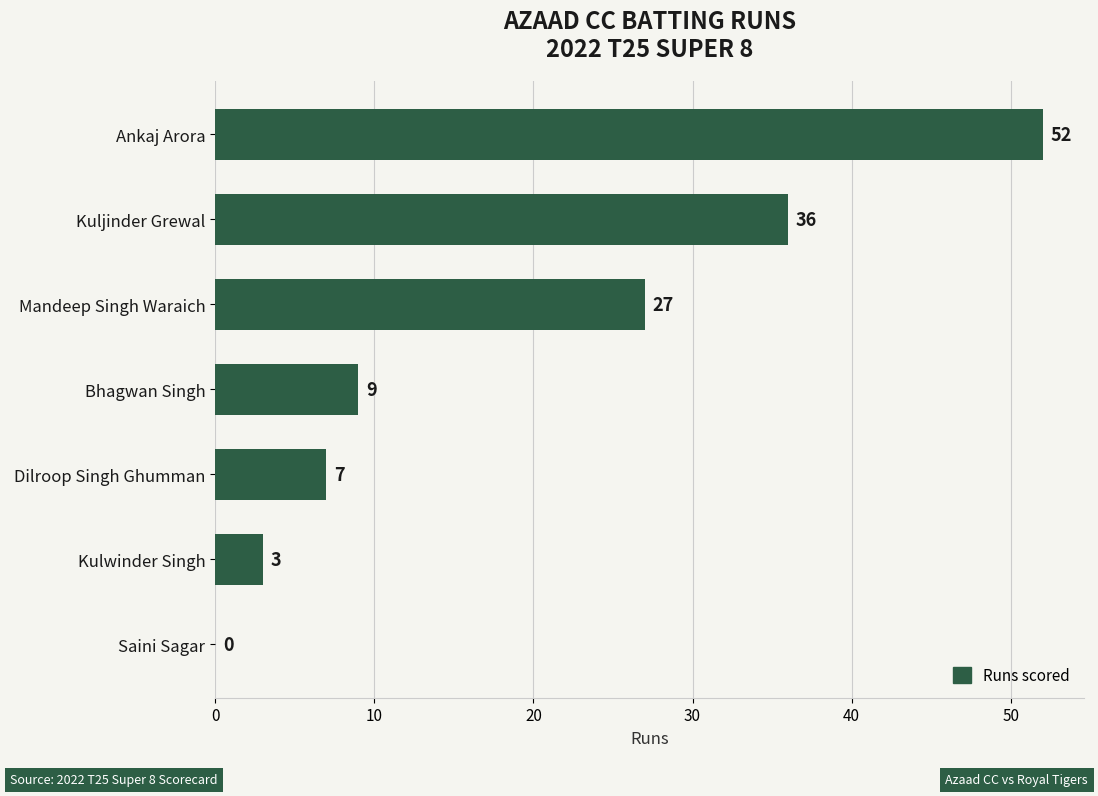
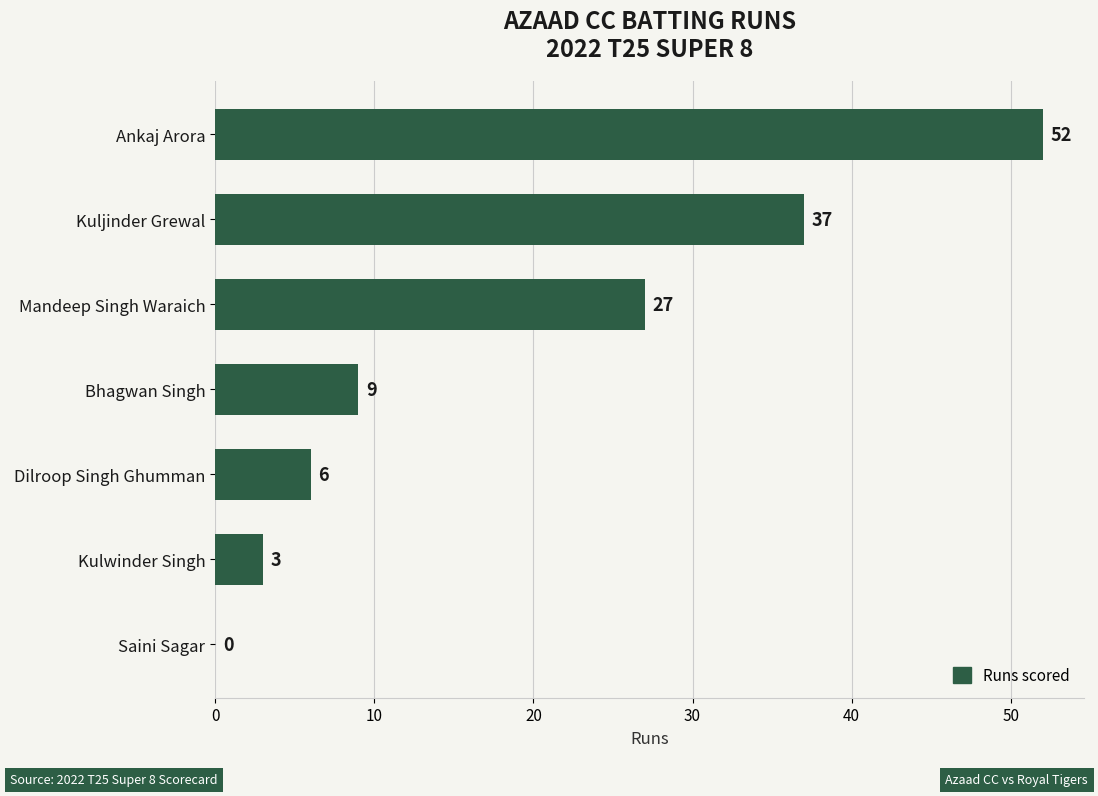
Kuljinder Grewal: 36 -> 37
Dilroop Singh Ghumman: 7 -> 6
